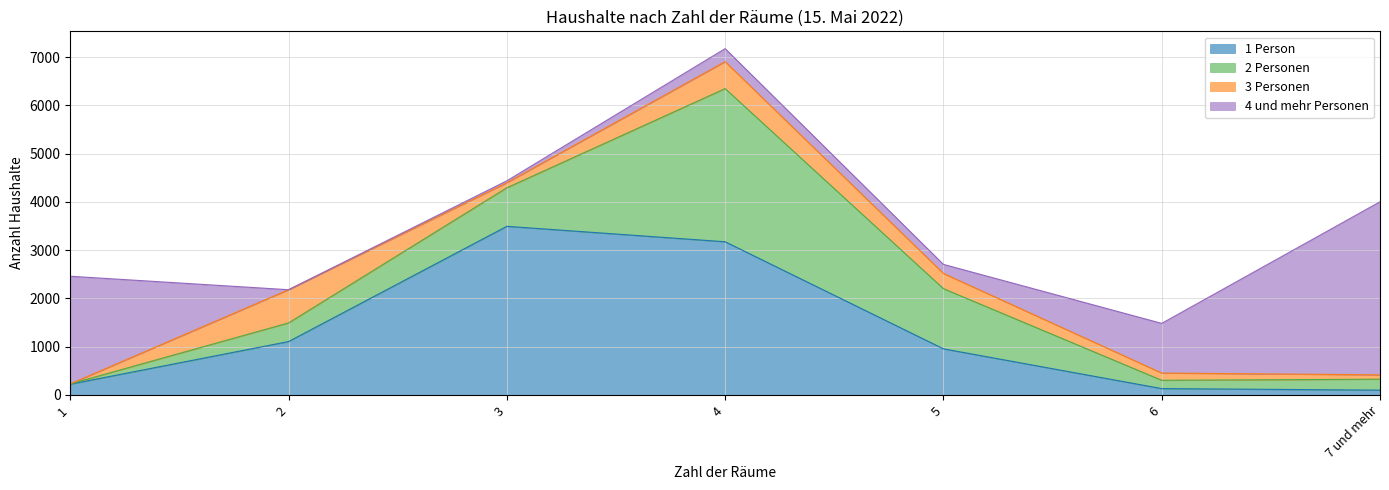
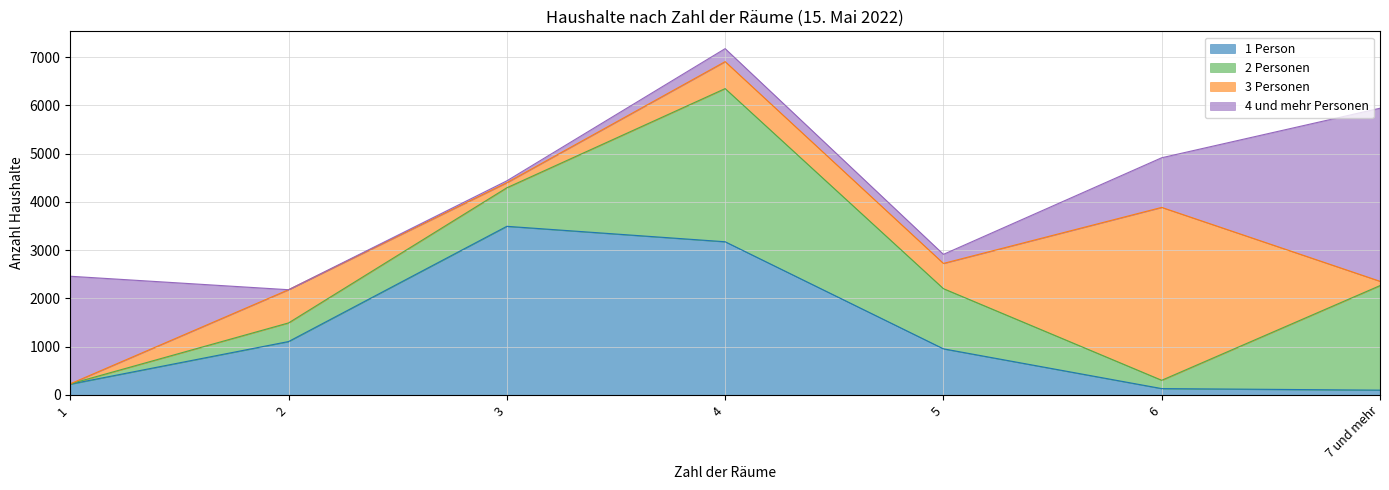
3 Personen, 5: 300 -> 500
3 Personen, 6: 200 -> 3600
2 Personen, 7 und mehr: 200 -> 2200
